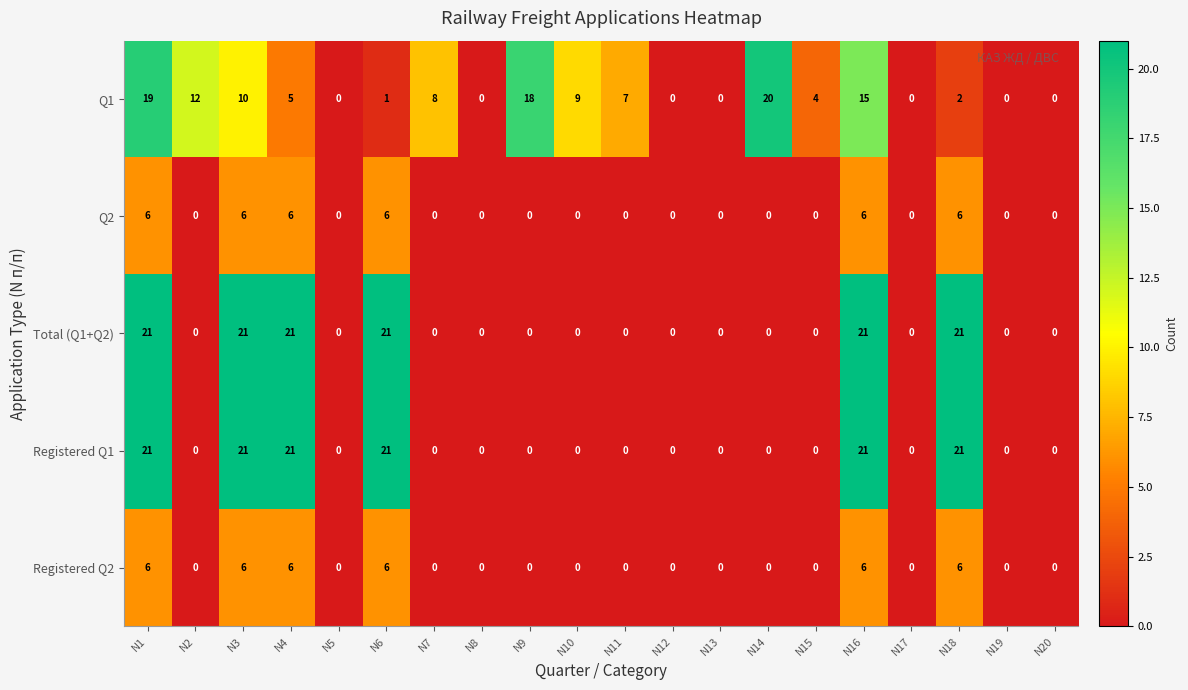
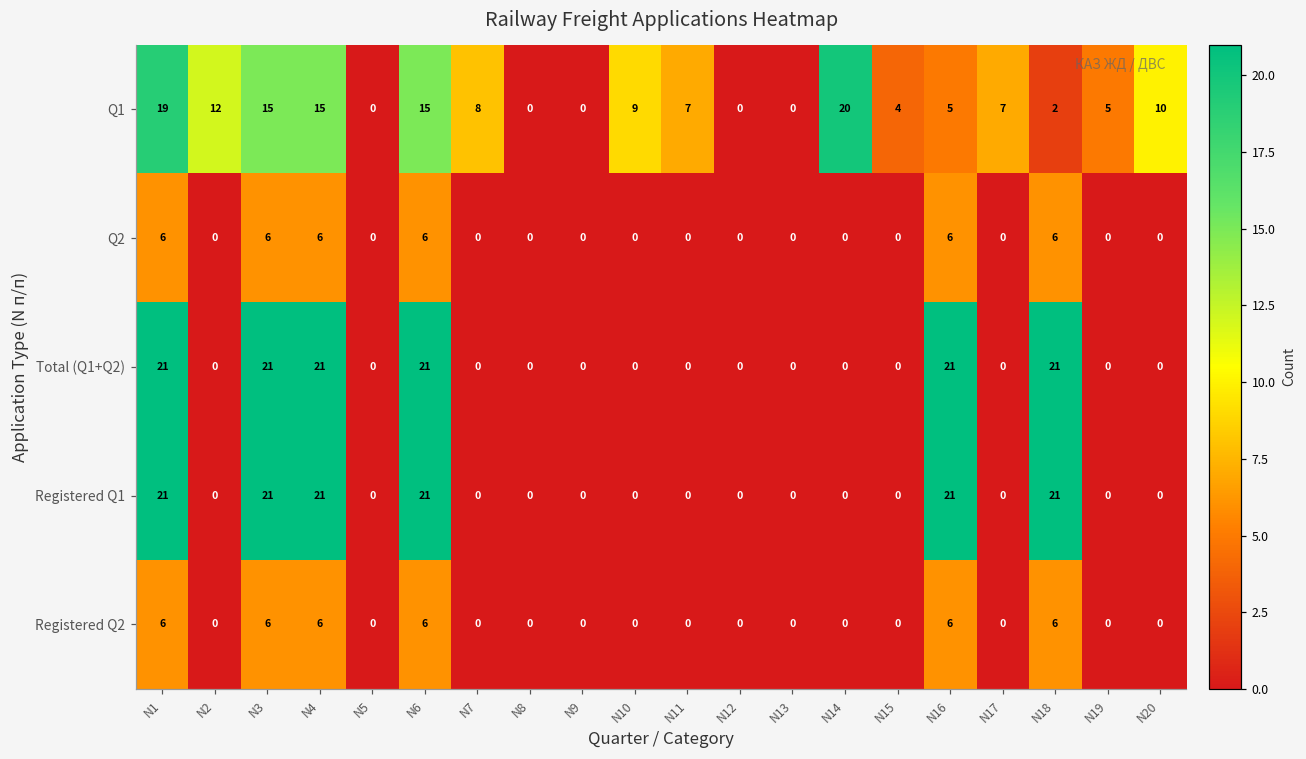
Q1, N3: 10 -> 15
Q1, N4: 5 -> 15
Q1, N6: 1 -> 15
Q1, N9: 18 -> 0
Q1, N16: 15 -> 5
Q1, N17: 0 -> 7
Q1, N19: 0 -> 5
Q1, N20: 0 -> 10
